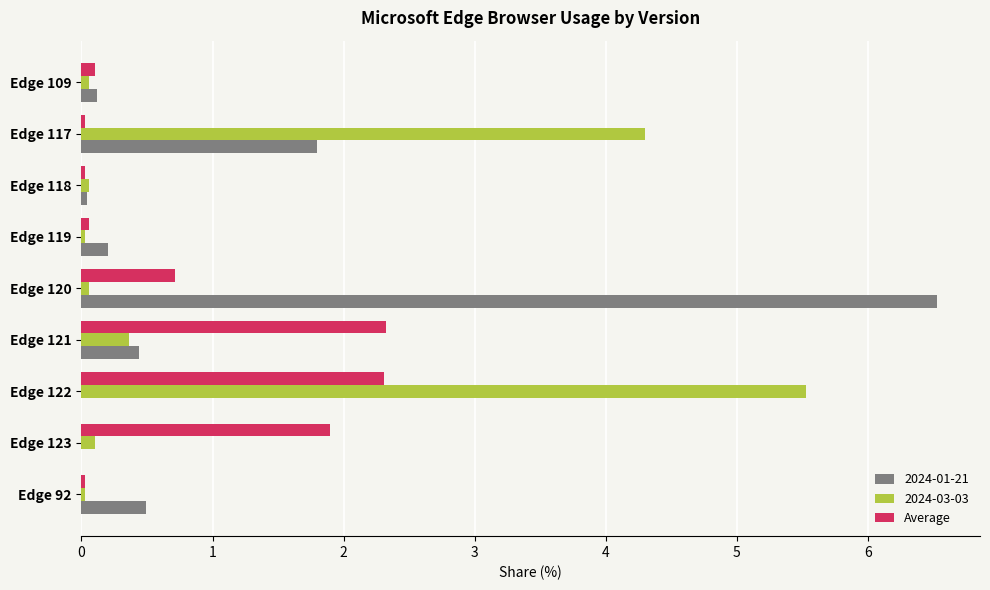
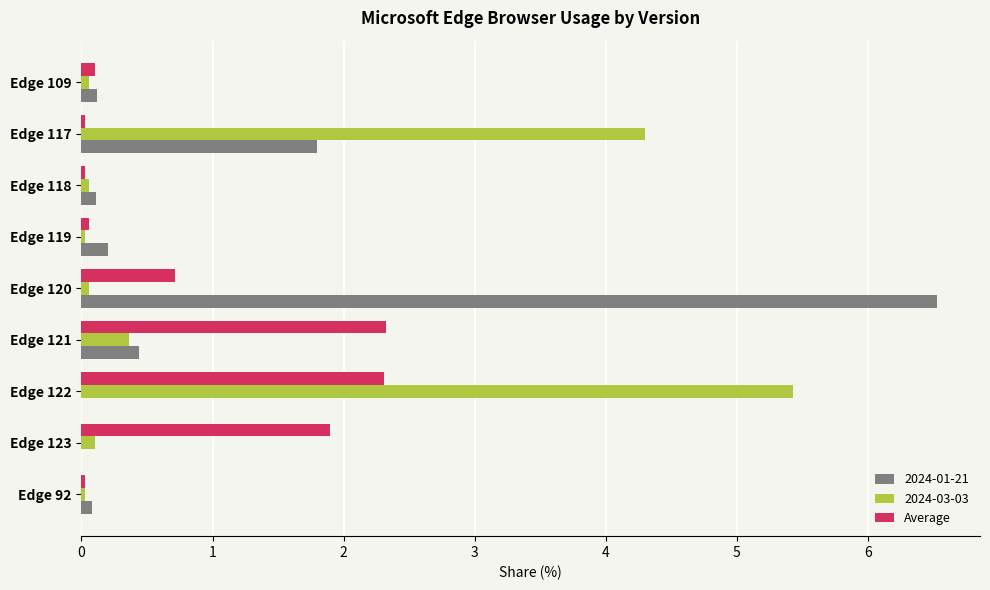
2024-01-21, Edge 118: 0.04 -> 0.11
2024-03-03, Edge 122: 5.53 -> 5.43
2024-01-21, Edge 92: 0.49 -> 0.08
